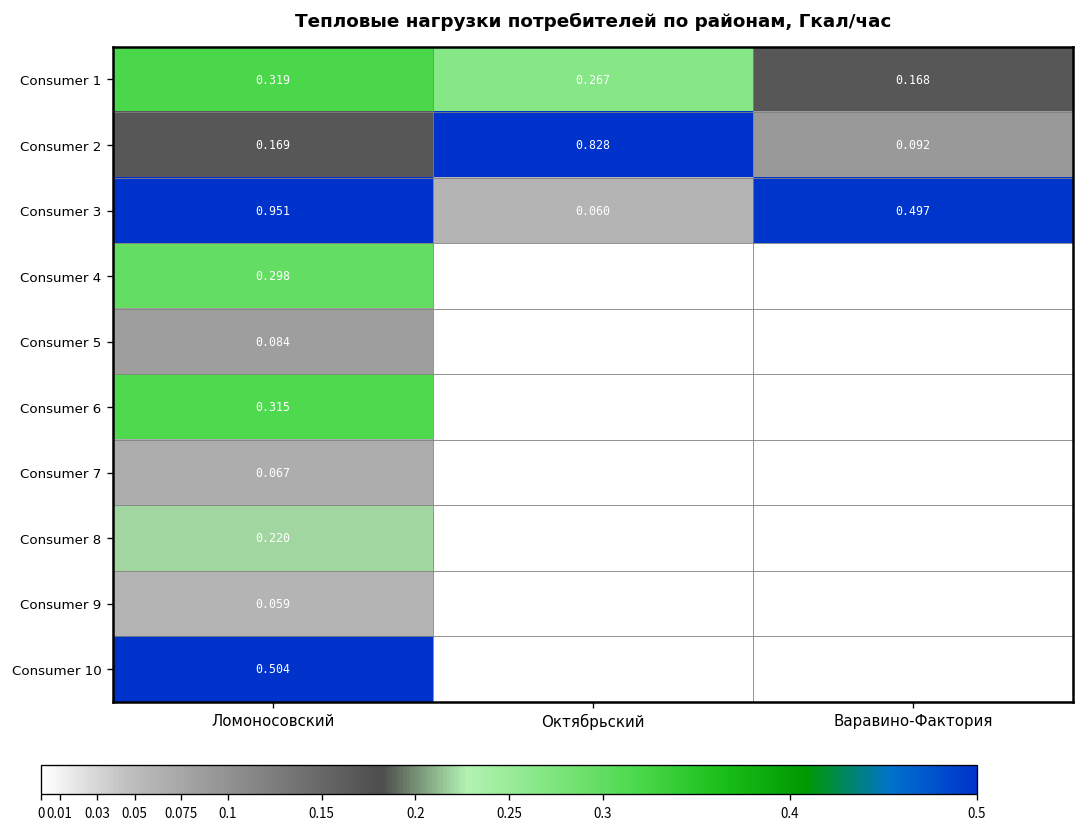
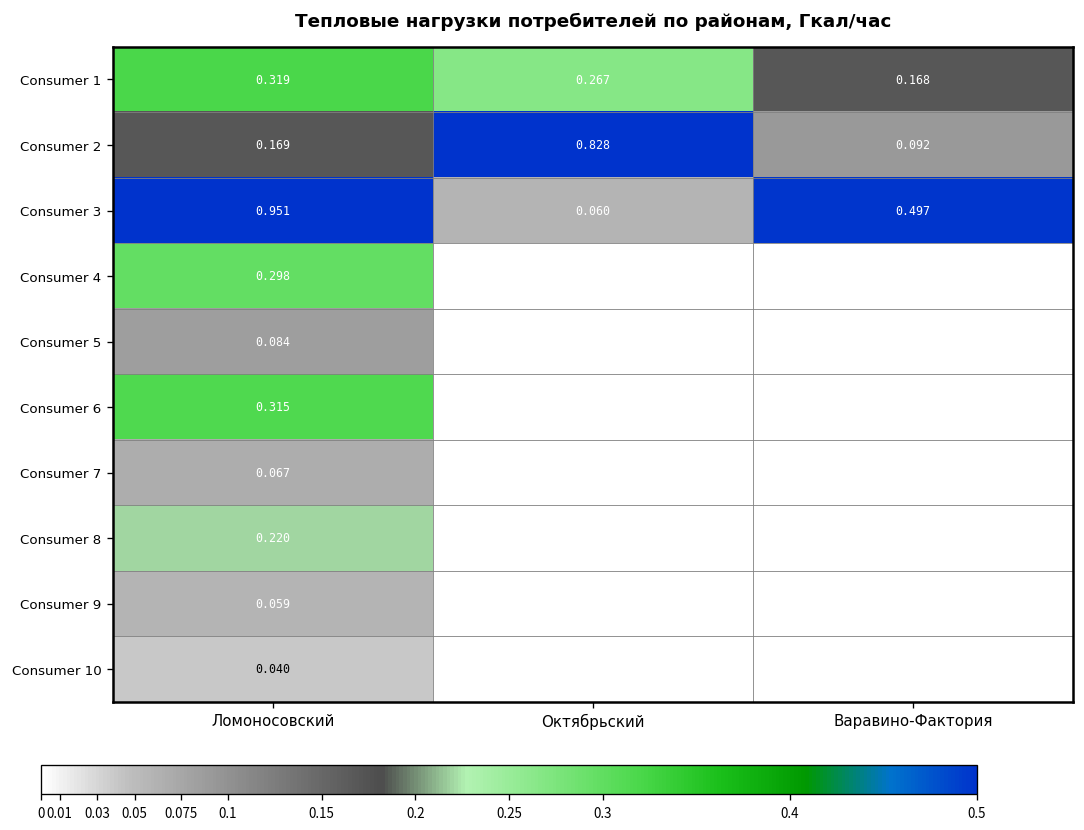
Consumer 10, Ломоносовский: 0.504 -> 0.040
